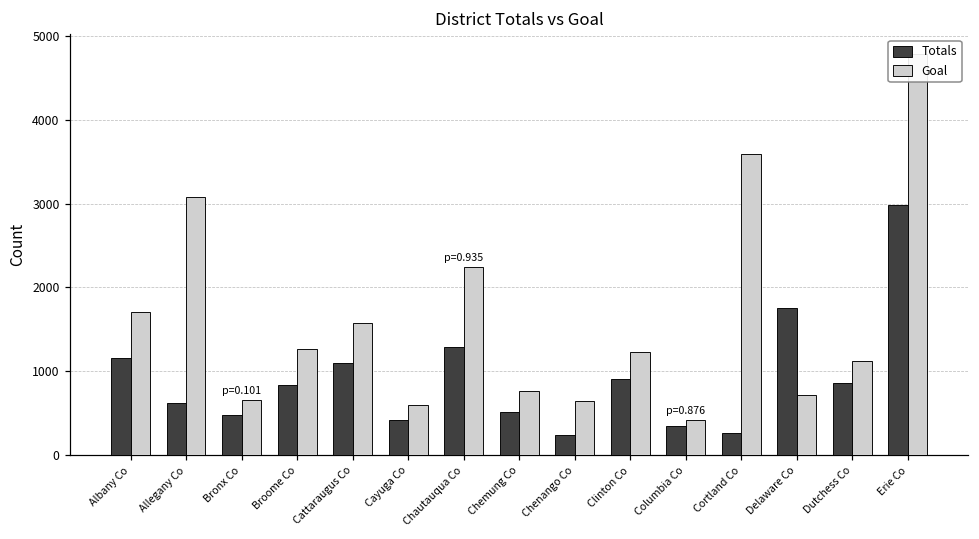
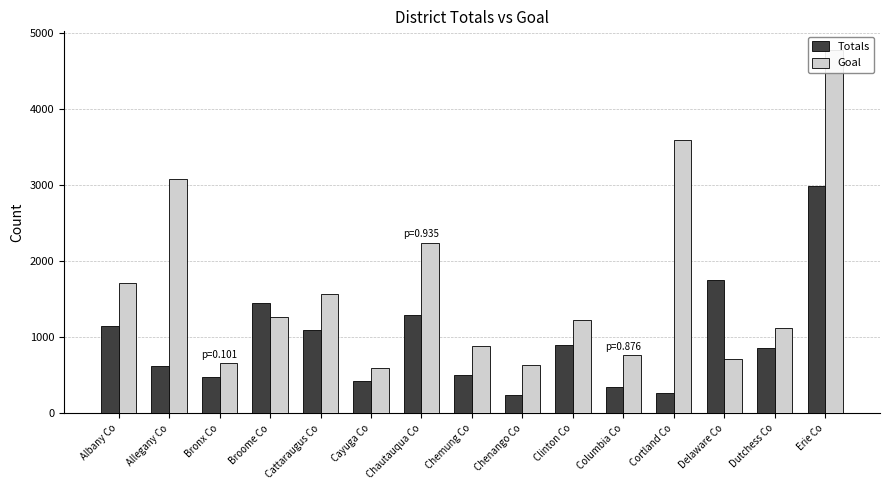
Totals, Broome Co: 800 -> 1500
Goal, Chemung Co: 800 -> 900
Goal, Columbia Co: 400 -> 800
